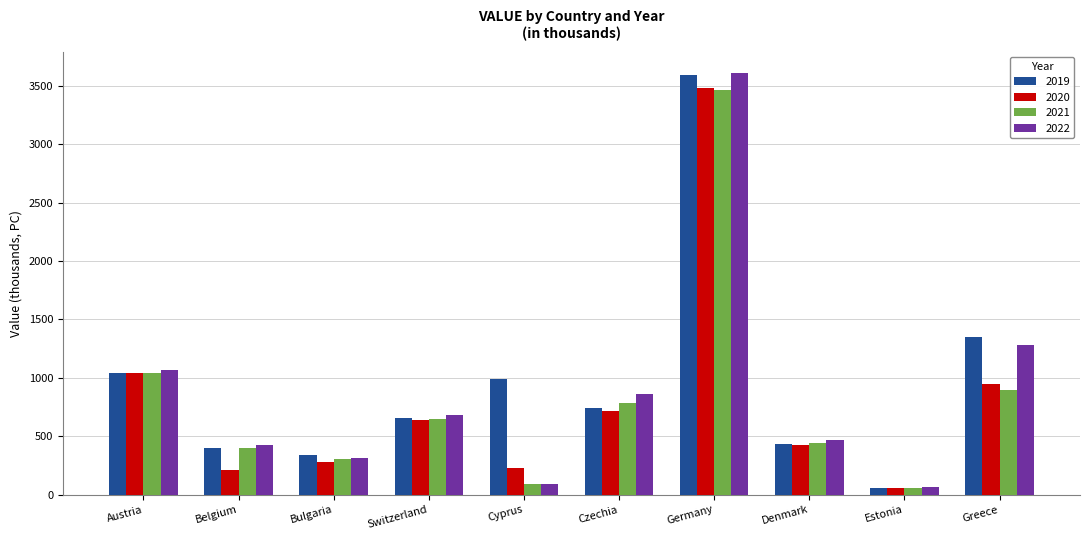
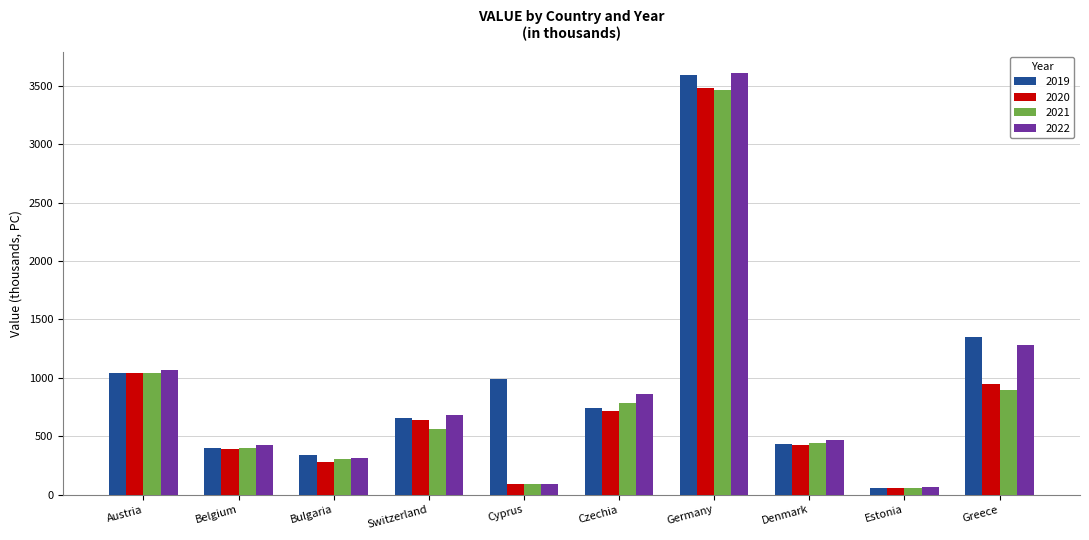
2020, Belgium: 210 -> 390
2021, Switzerland: 650 -> 560
2020, Cyprus: 220 -> 90
